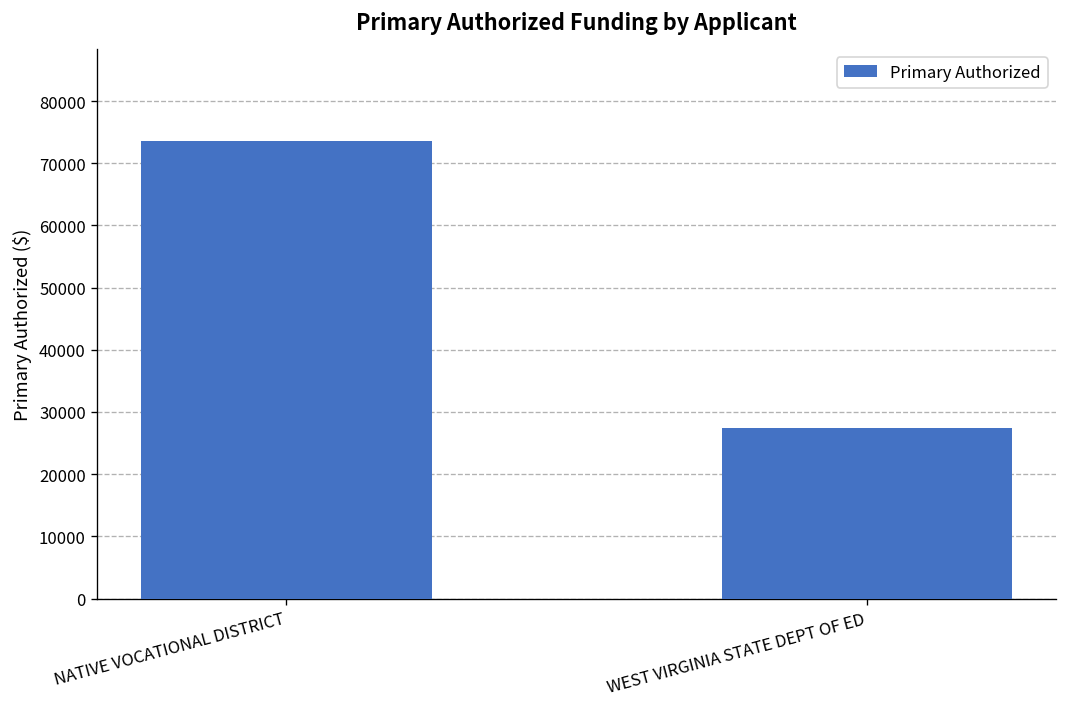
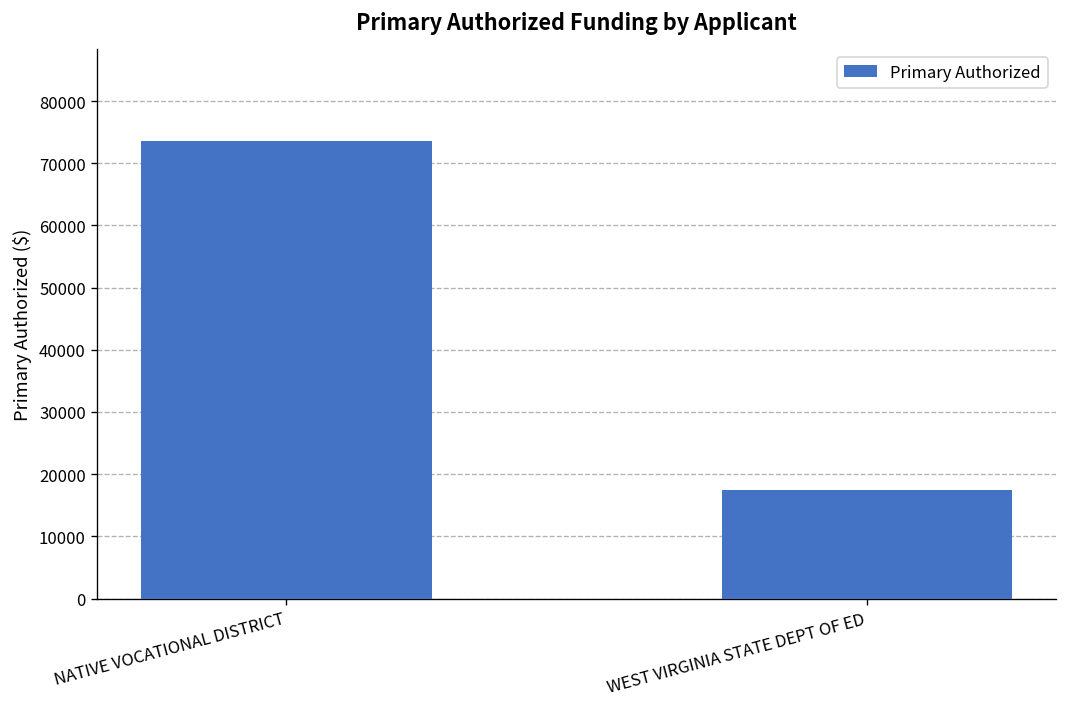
WEST VIRGINIA STATE DEPT OF ED: 27000 -> 17000
